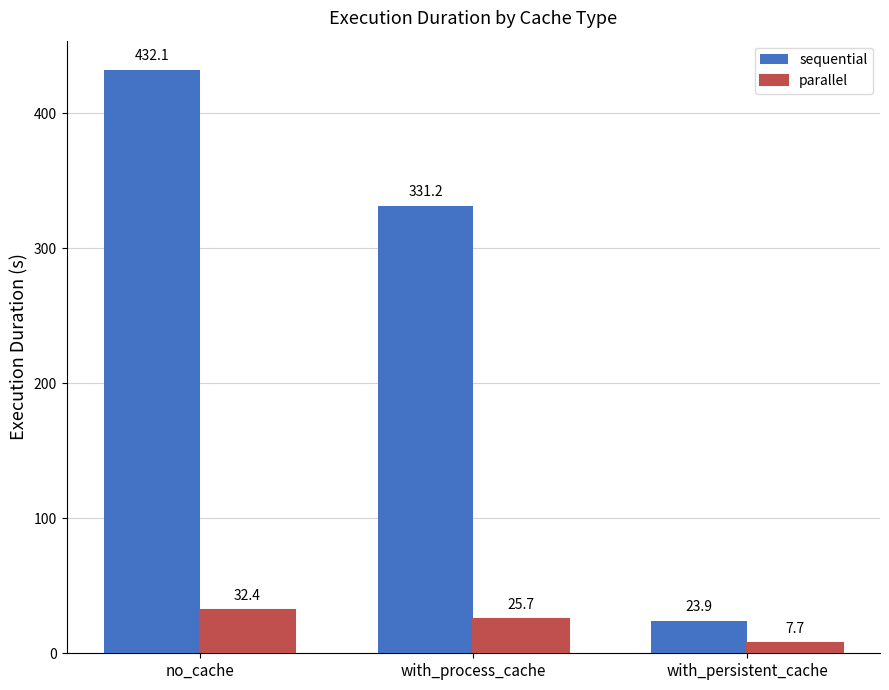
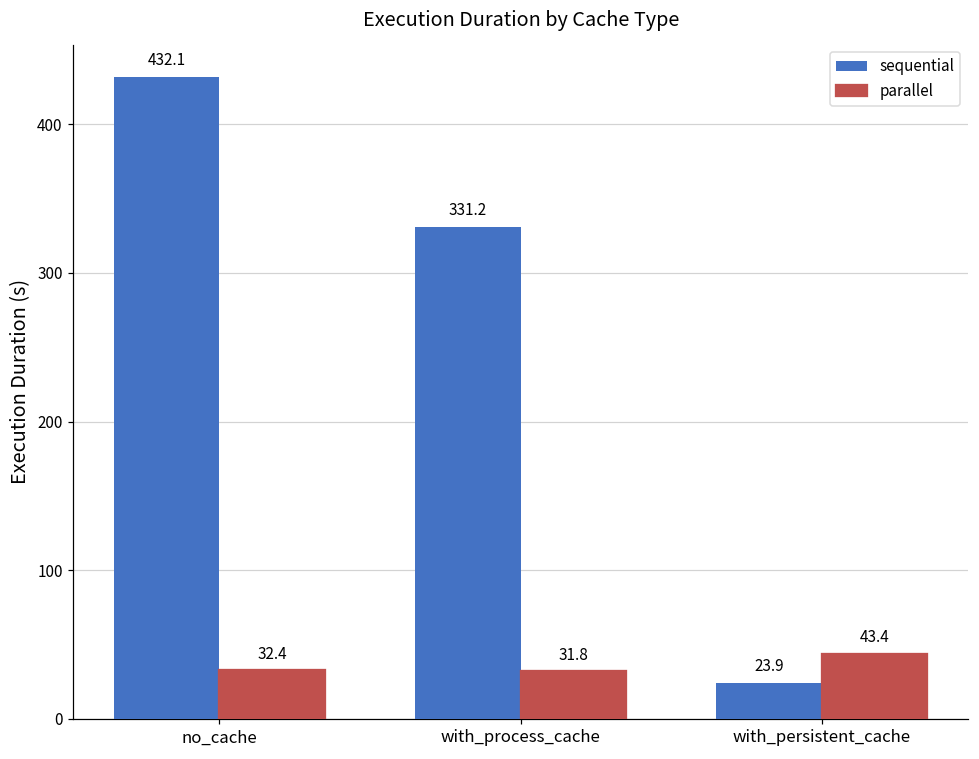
parallel, with_process_cache: 25.7 -> 31.8
parallel, with_persistent_cache: 7.7 -> 43.4
